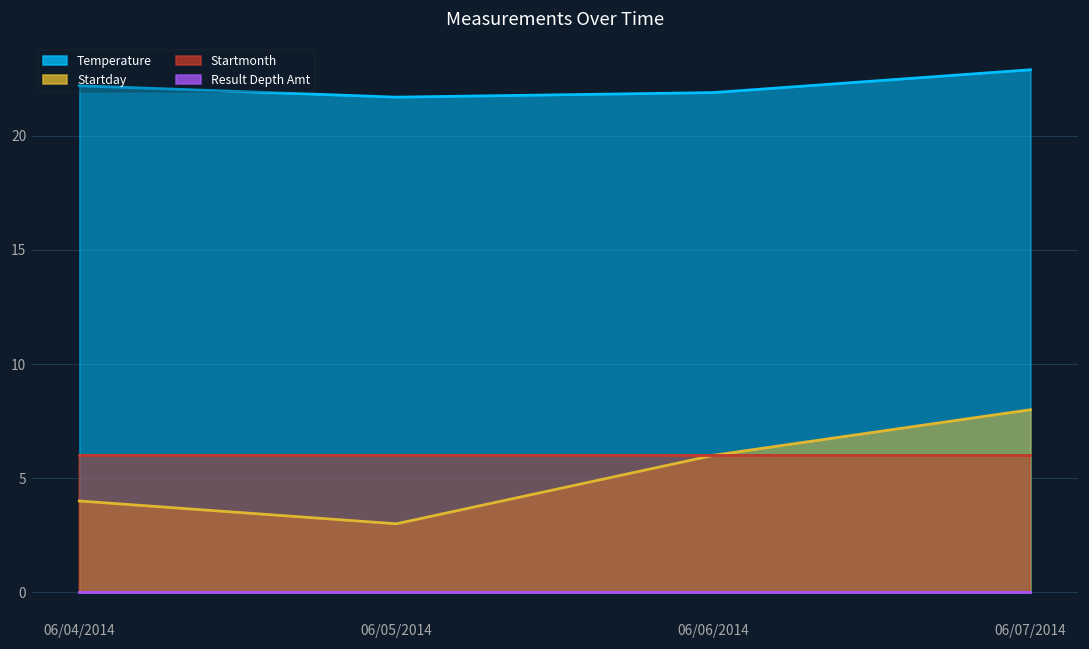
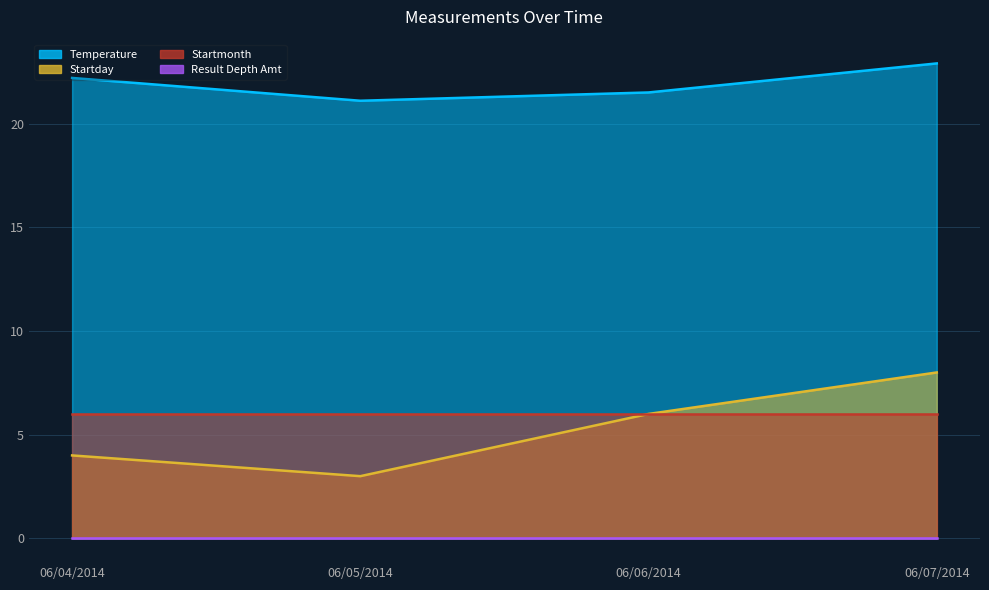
Temperature, 06/05/2014: 21.7 -> 21.1
Temperature, 06/06/2014: 21.9 -> 21.5
